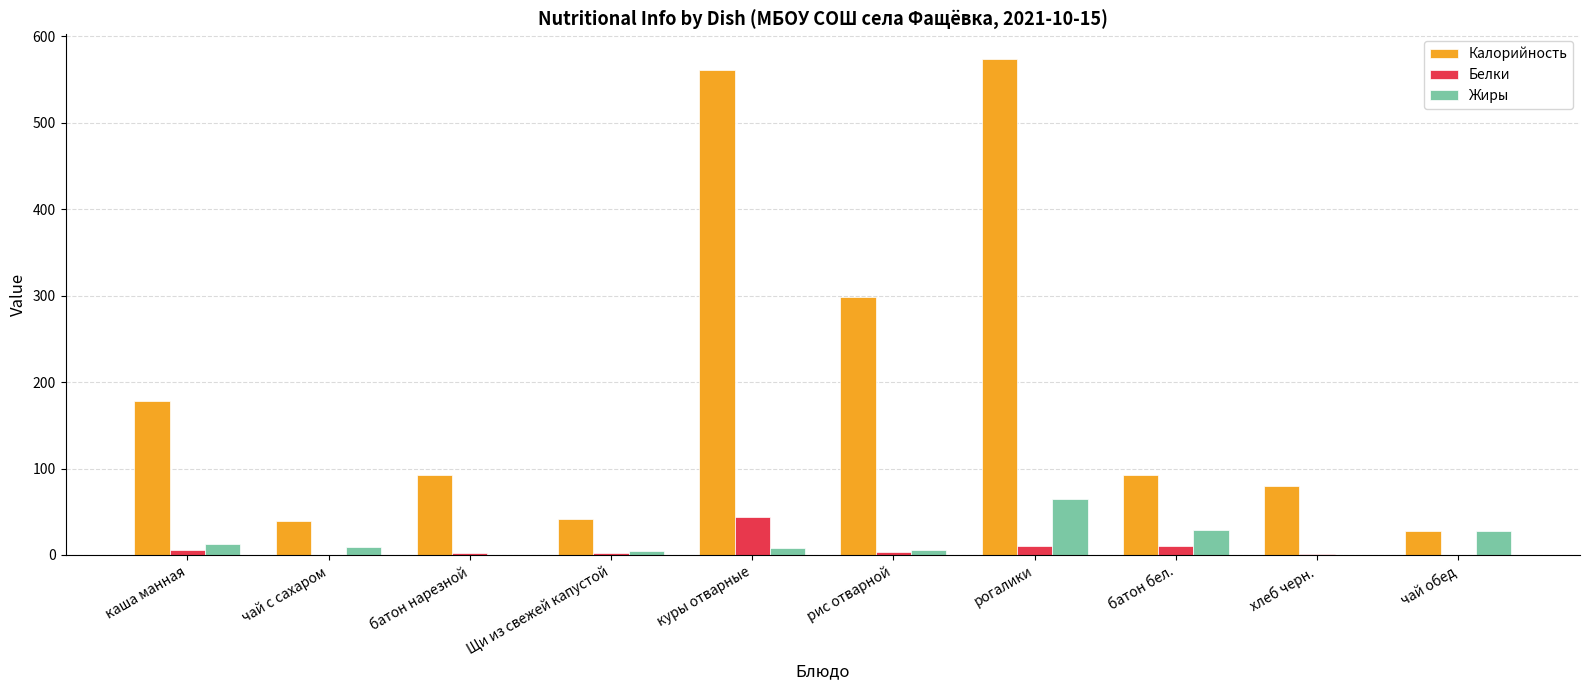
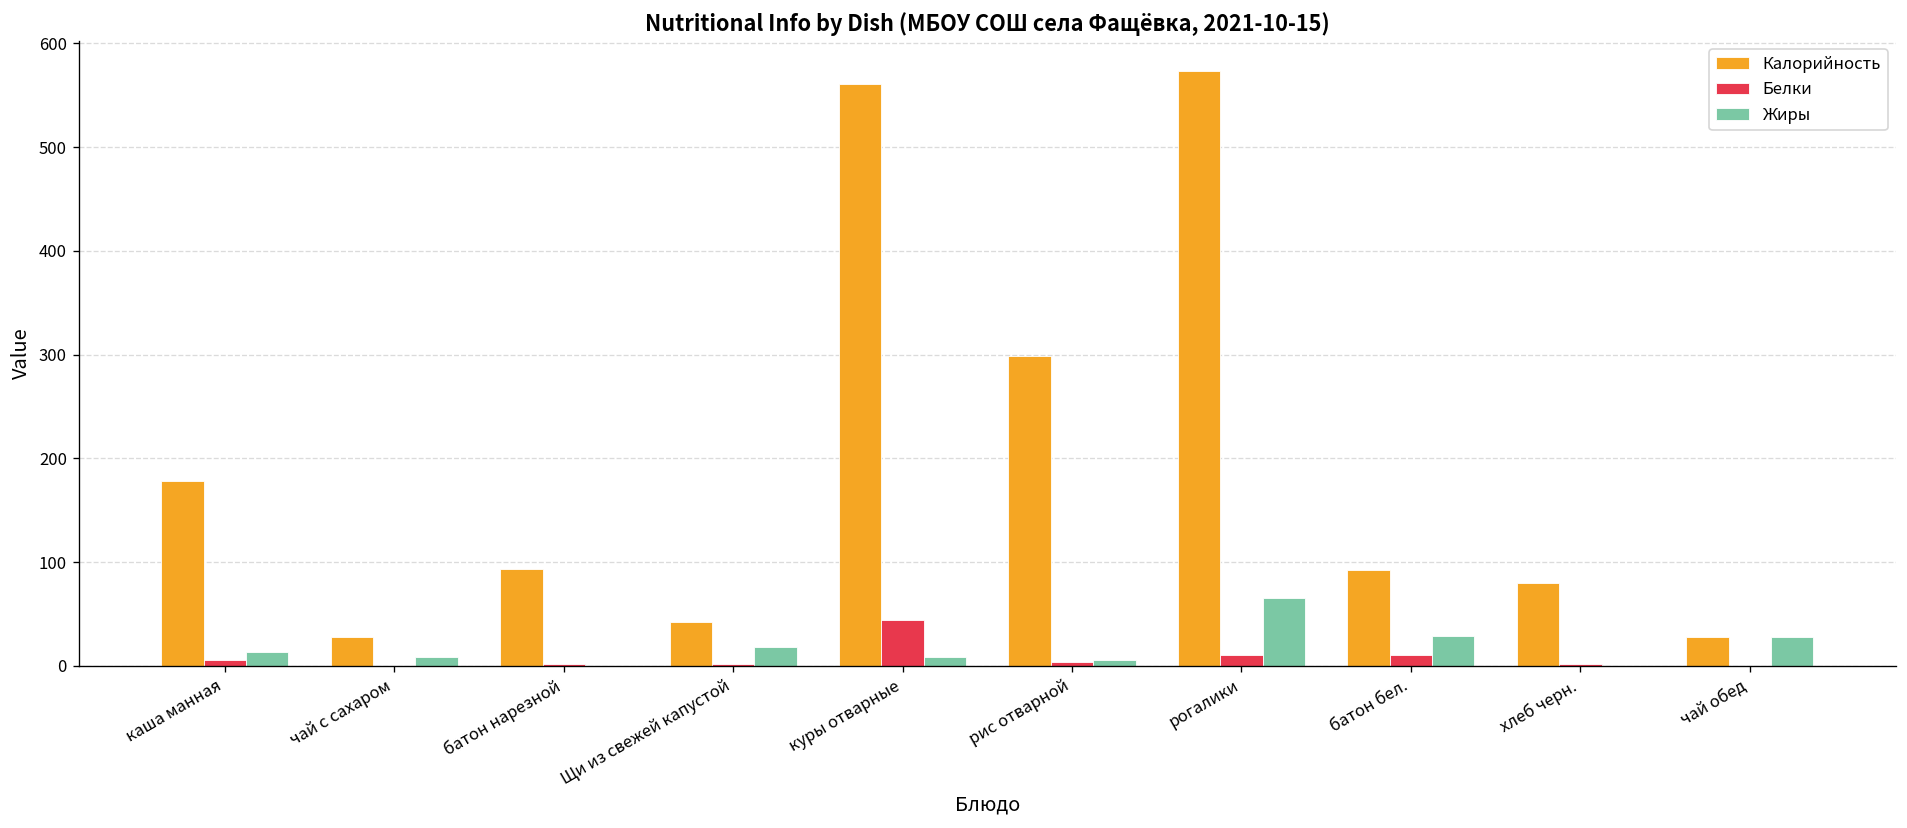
Калорийность, чай с сахаром: 40 -> 30
Жиры, Щи из свежей капустой: 0 -> 20
